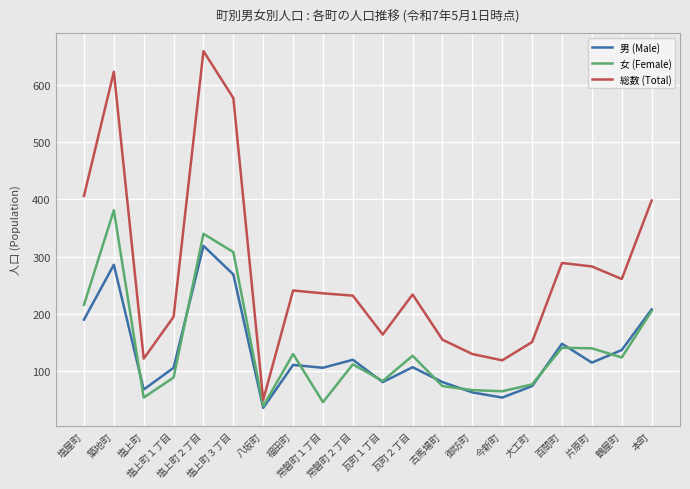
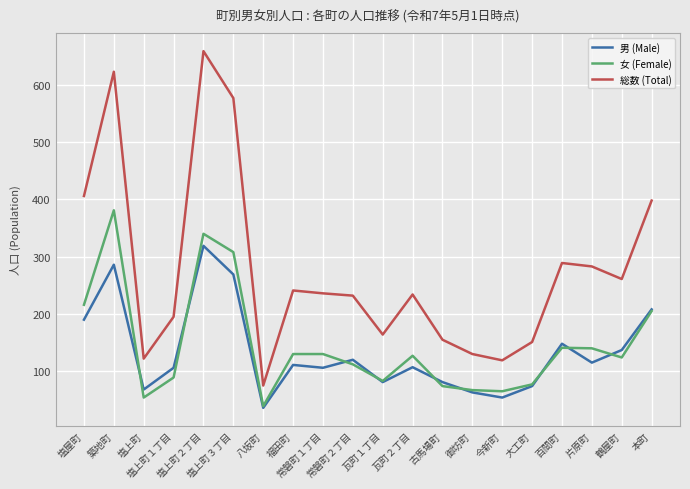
総数 (Total), 八坂町: 50 -> 80
女 (Female), 常磐町１丁目: 50 -> 130
